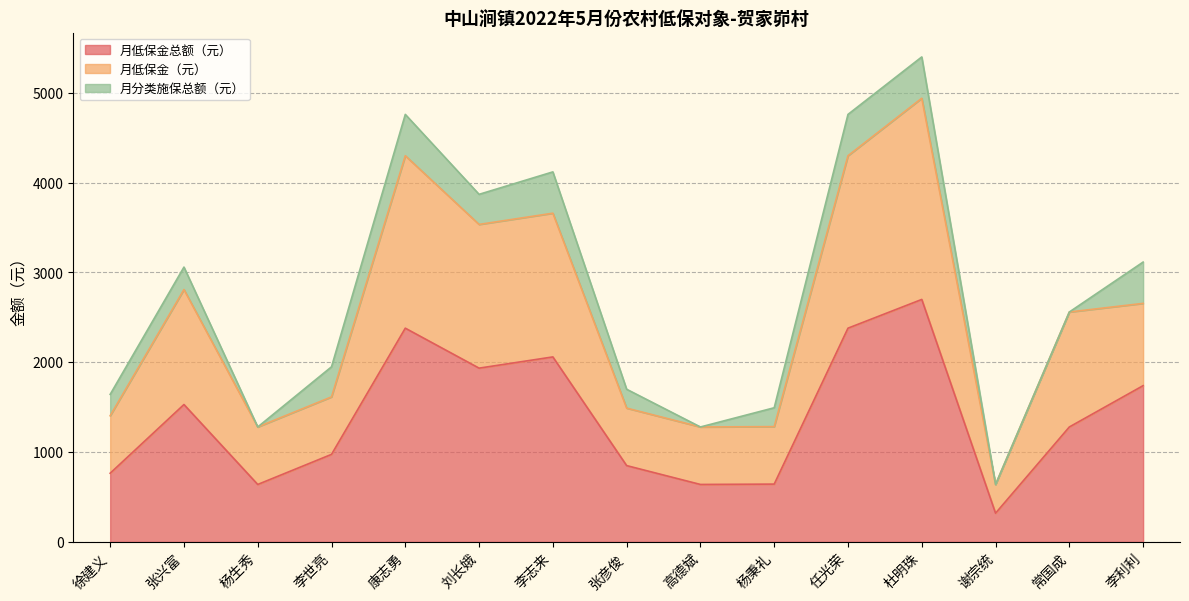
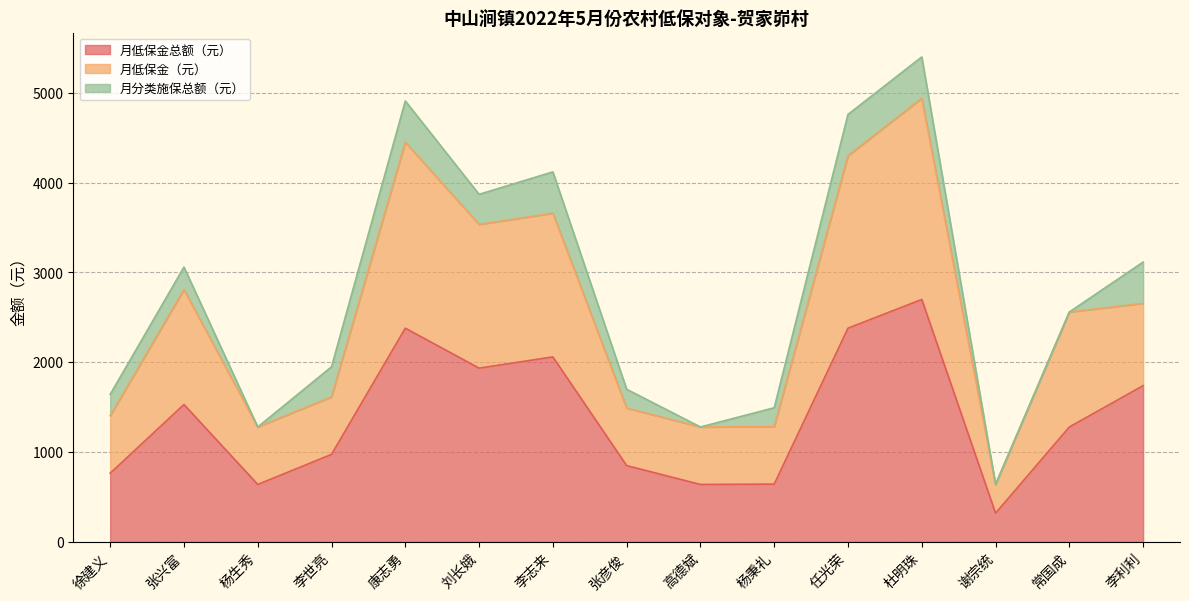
月低保金（元）, 康志勇: 1900 -> 2100
